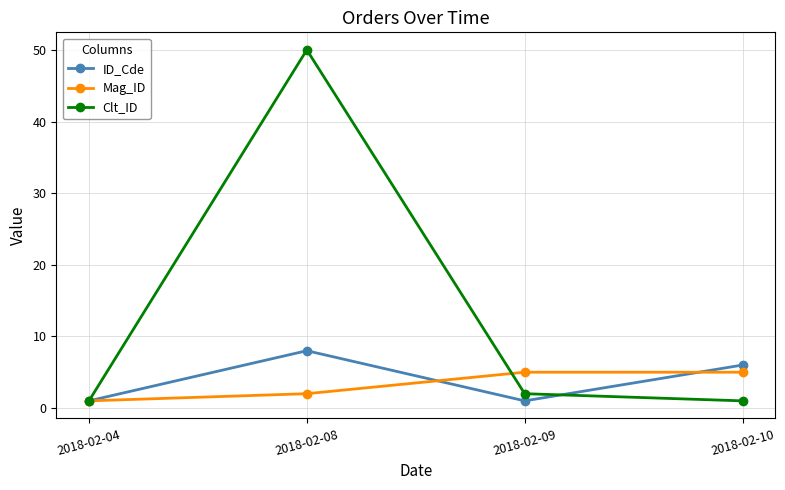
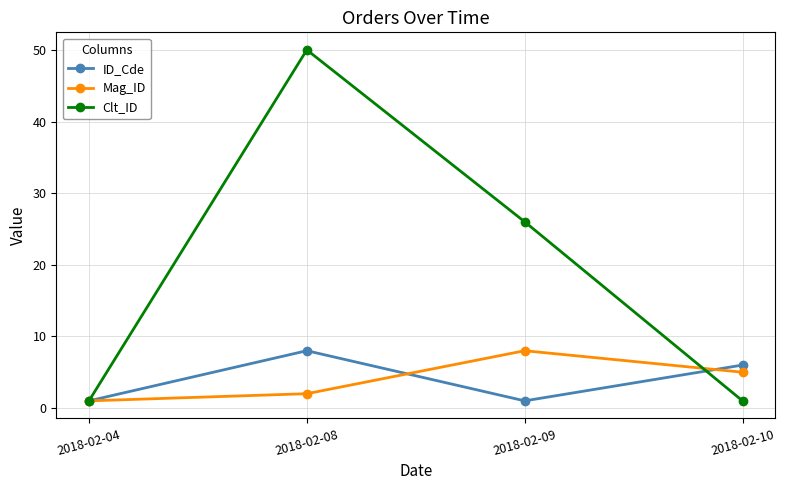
Mag_ID, 2018-02-09: 5 -> 8
Clt_ID, 2018-02-09: 2 -> 26
